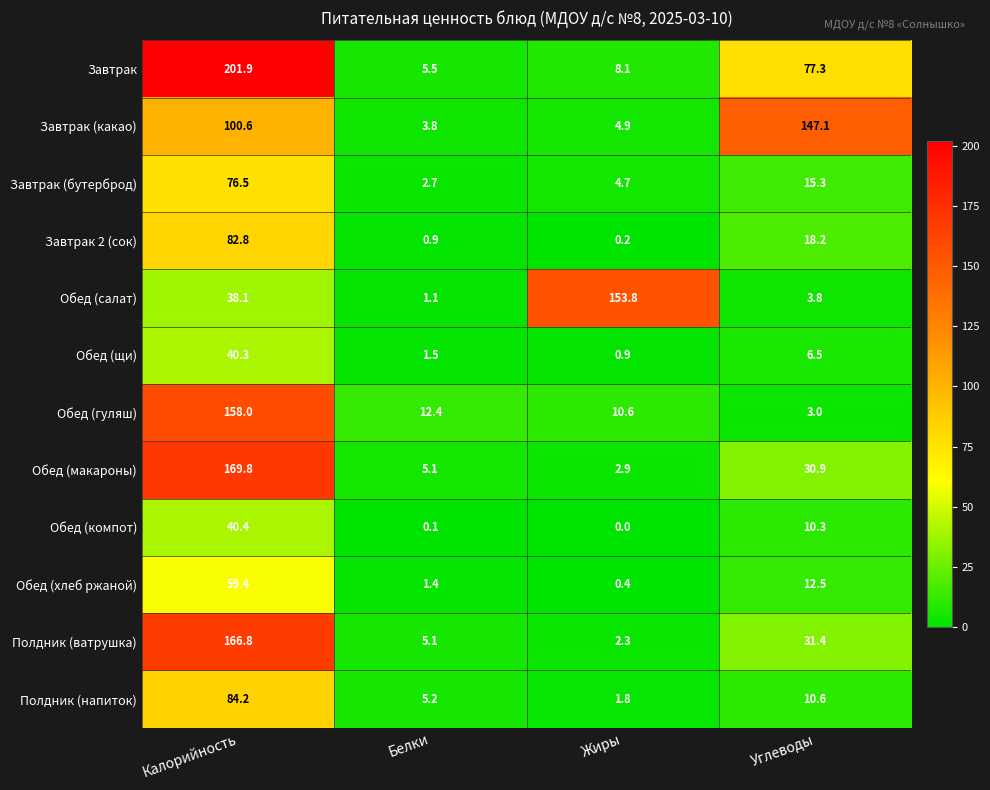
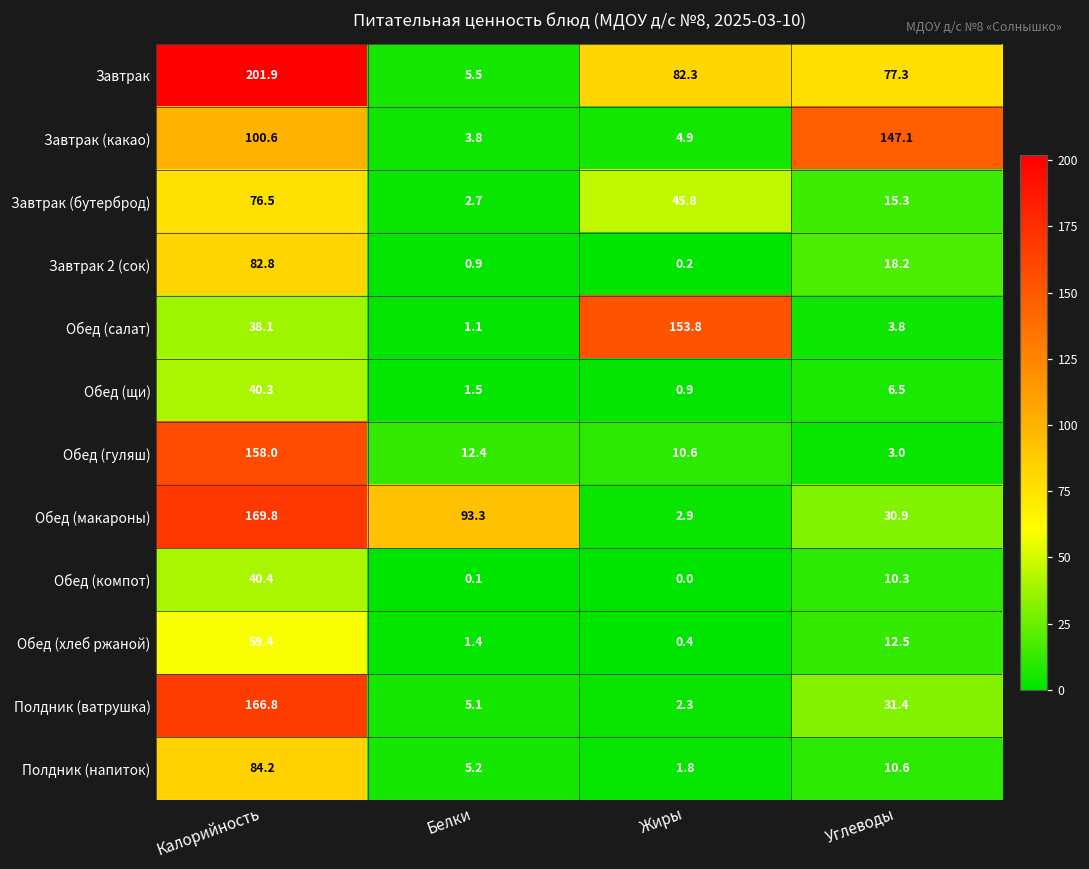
Завтрак, Жиры: 8.1 -> 82.3
Завтрак (бутерброд), Жиры: 4.7 -> 45.8
Обед (макароны), Белки: 5.1 -> 93.3
